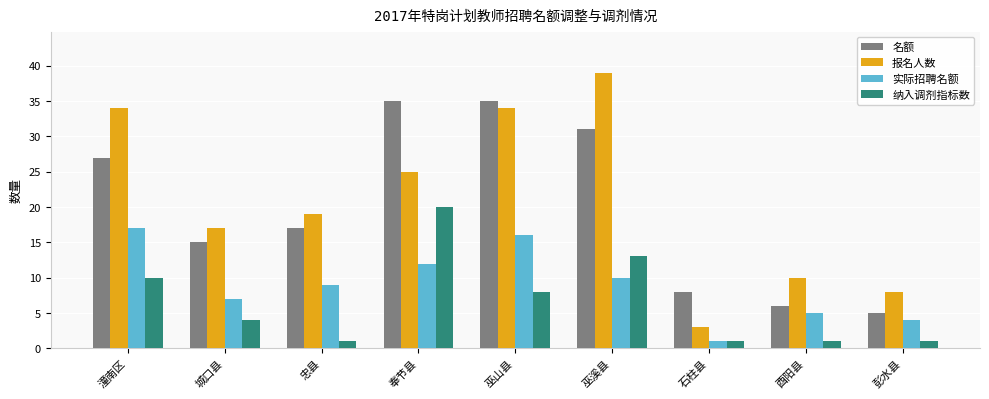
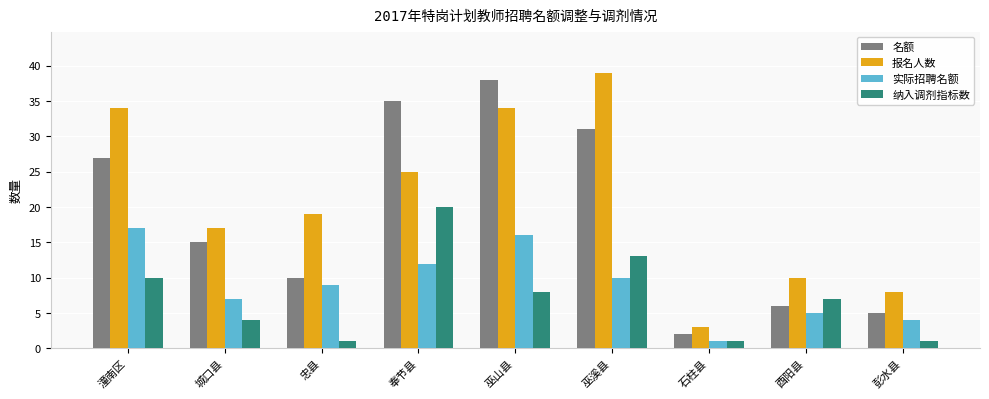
名额, 忠县: 17 -> 10
名额, 巫山县: 35 -> 38
名额, 石柱县: 8 -> 2
纳入调剂指标数, 酉阳县: 1 -> 7
